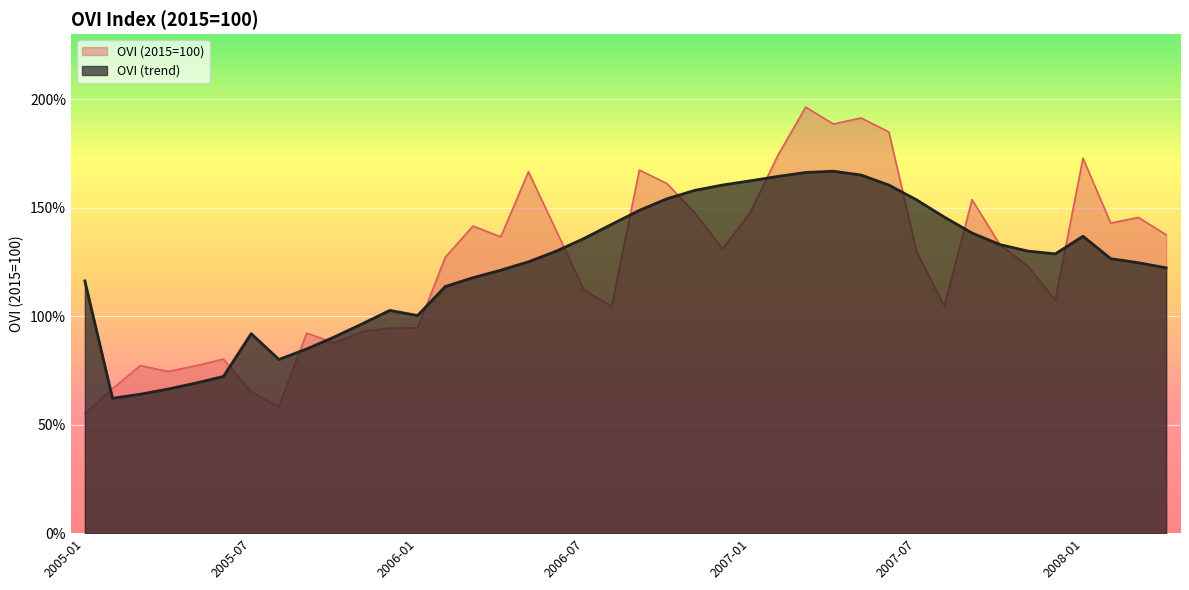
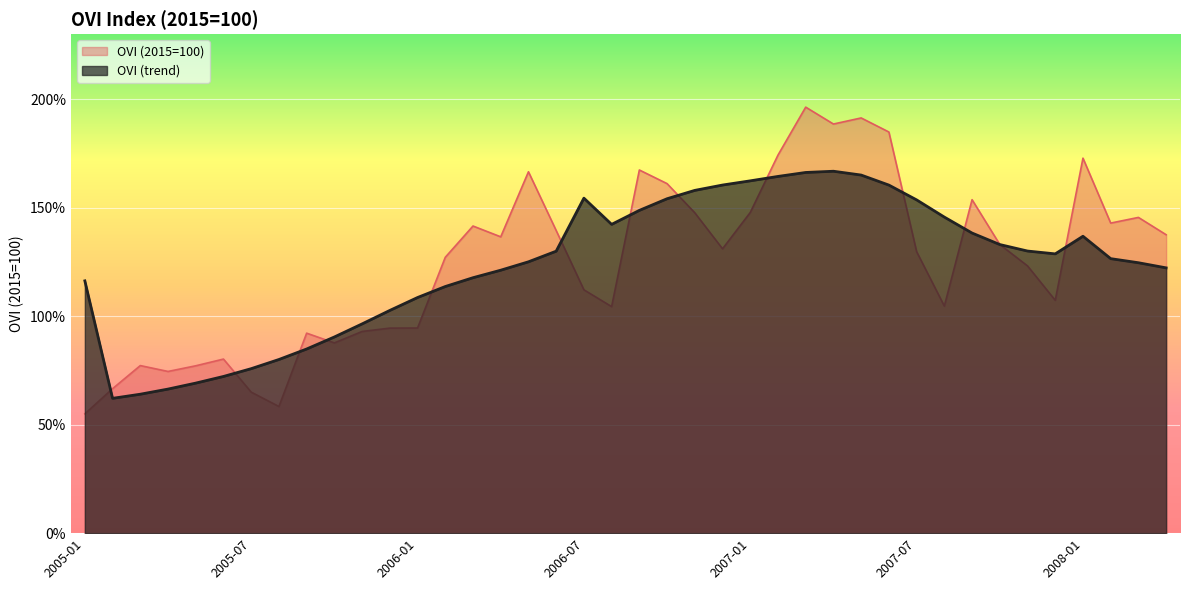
OVI (trend), 2005-07: 92% -> 76%
OVI (trend), 2006-01: 100% -> 109%
OVI (trend), 2006-07: 136% -> 154%
